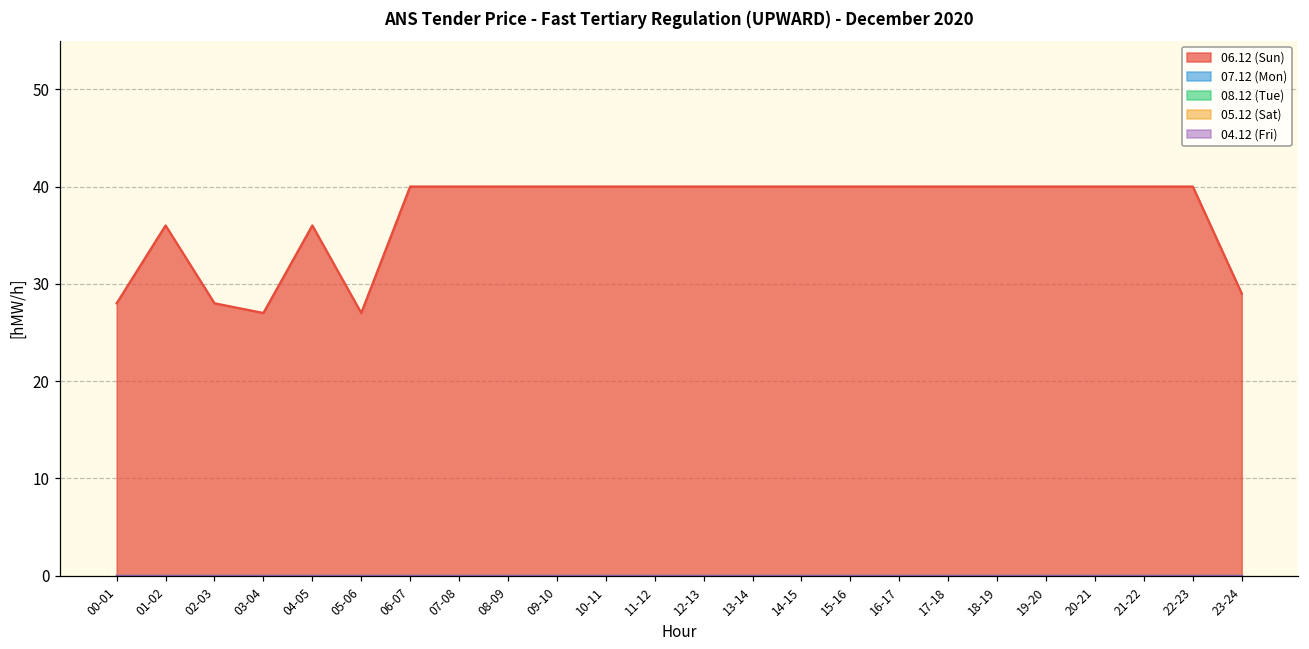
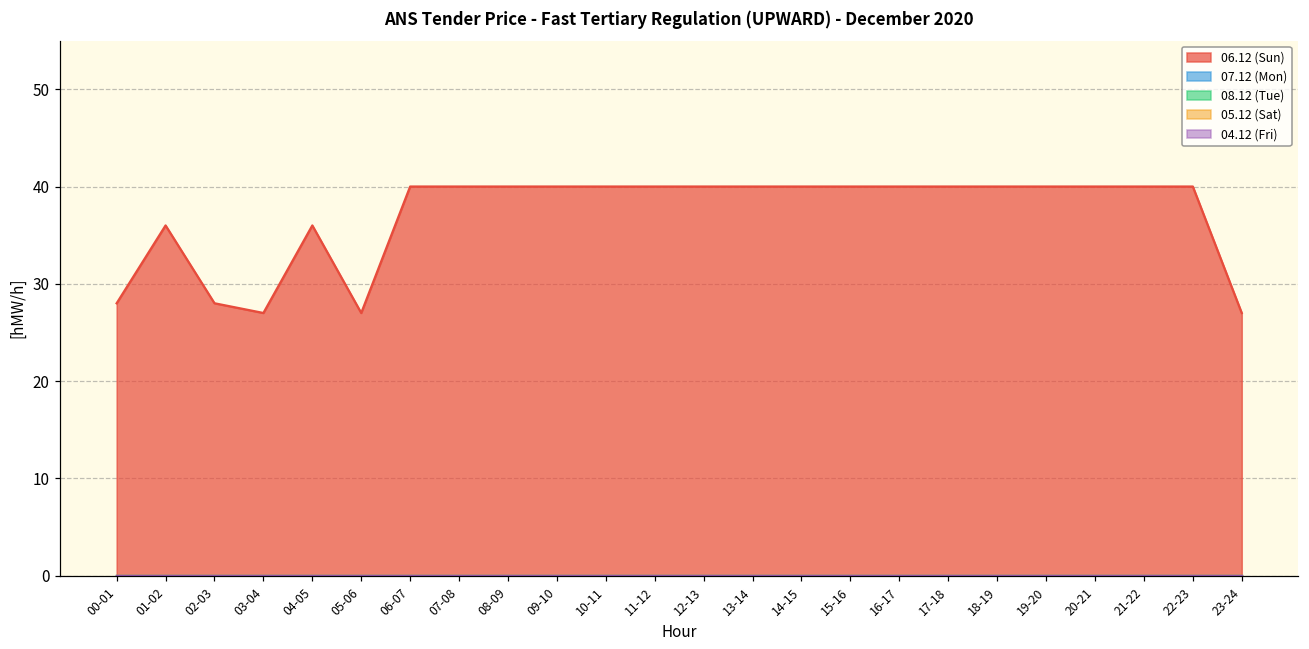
06.12 (Sun), 23-24: 29 -> 27
